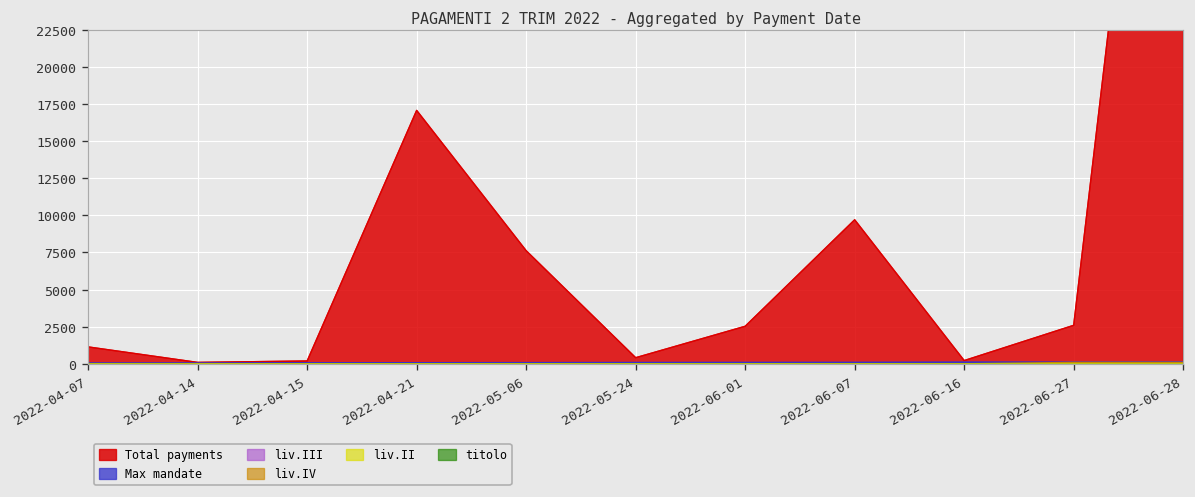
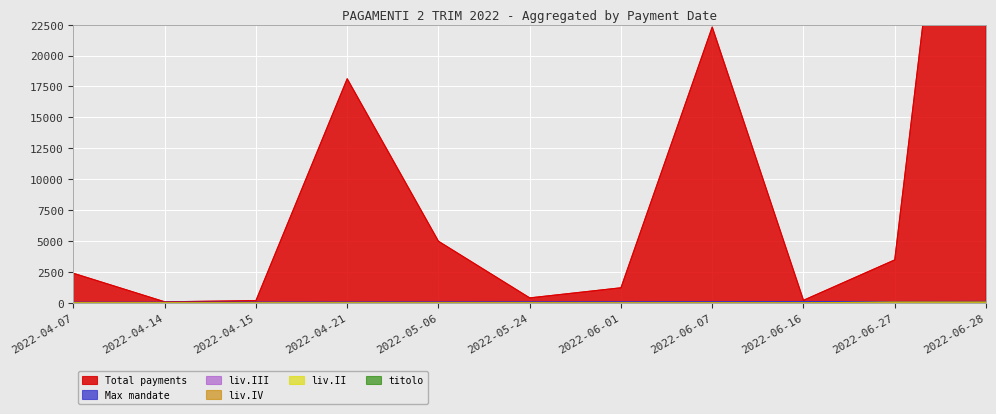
Total payments, 2022-04-07: 1100 -> 2400
Total payments, 2022-04-21: 17100 -> 18100
Total payments, 2022-05-06: 7600 -> 5000
Total payments, 2022-06-01: 2500 -> 1200
Total payments, 2022-06-07: 9700 -> 22300
Total payments, 2022-06-27: 2600 -> 3500
